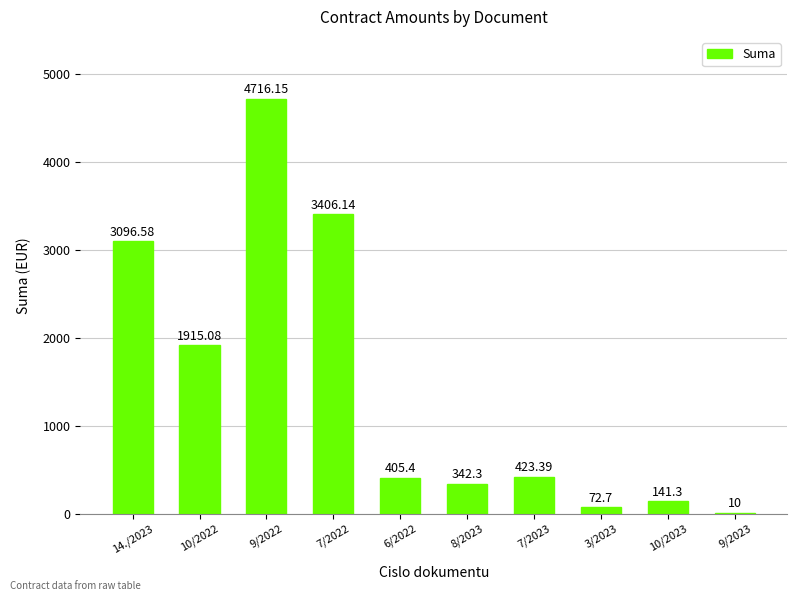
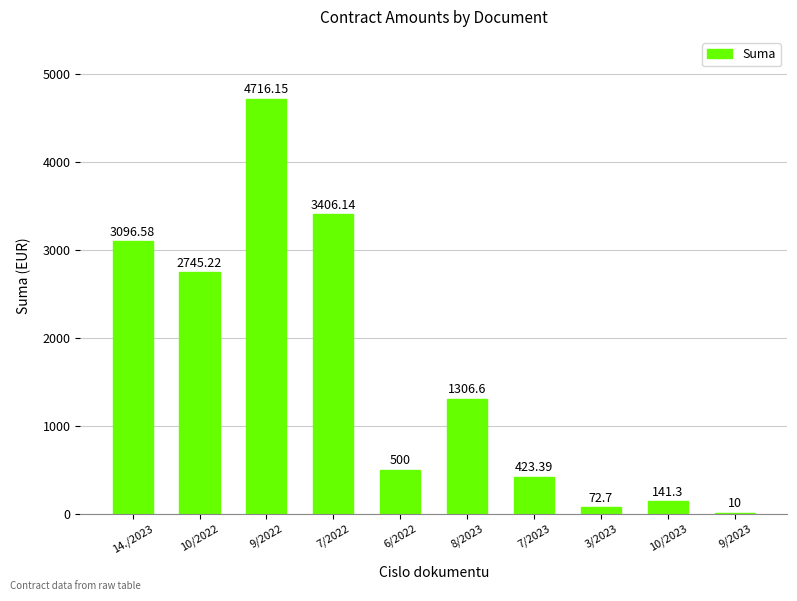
10/2022: 1915.08 -> 2745.22
6/2022: 405.4 -> 500
8/2023: 342.3 -> 1306.6
